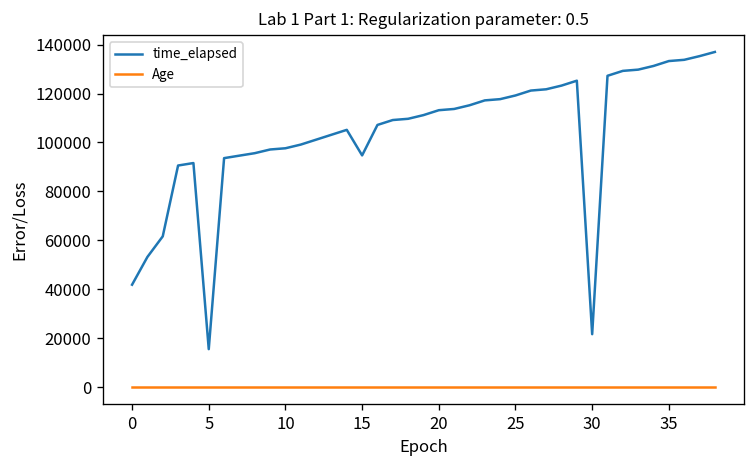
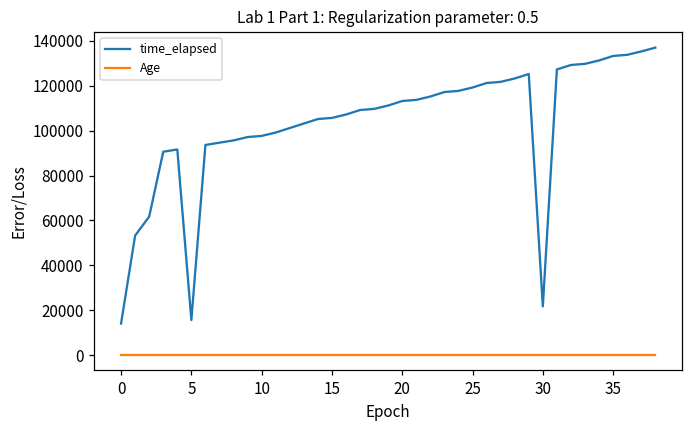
time_elapsed, 0: 42000 -> 14000
time_elapsed, 15: 95000 -> 106000
